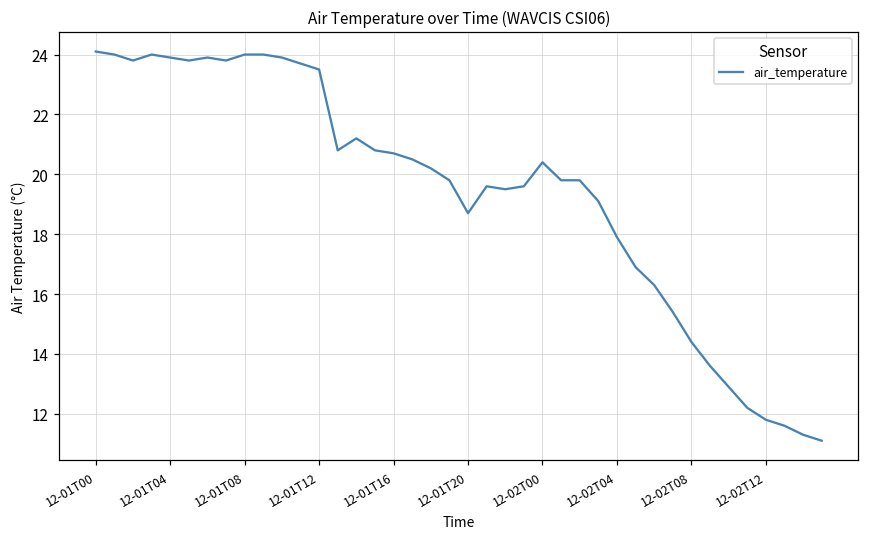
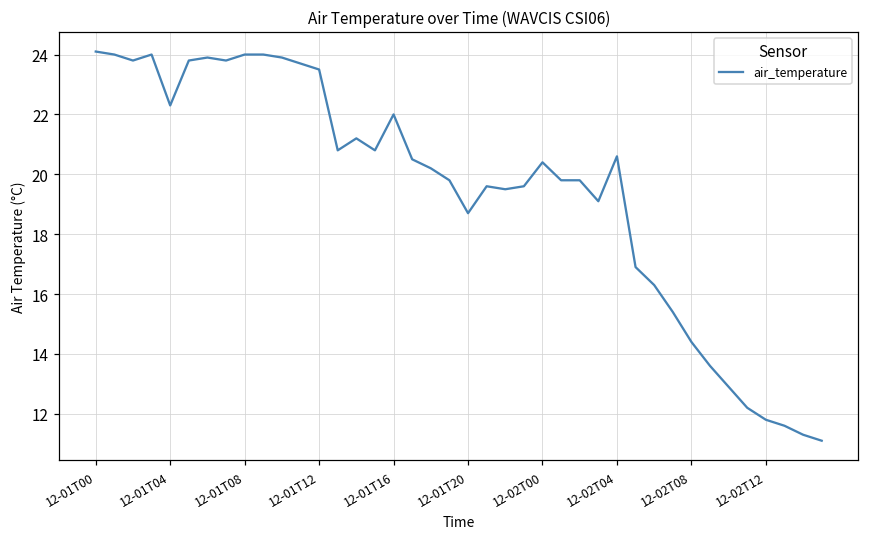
12-01T04: 23.9 -> 22.3
12-01T16: 20.7 -> 22.0
12-02T04: 17.9 -> 20.6
